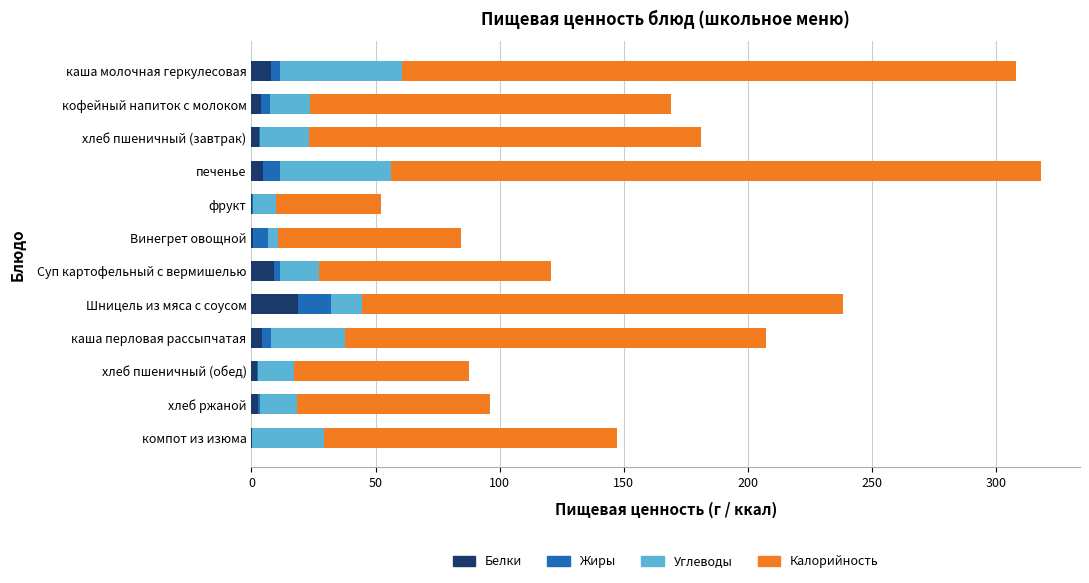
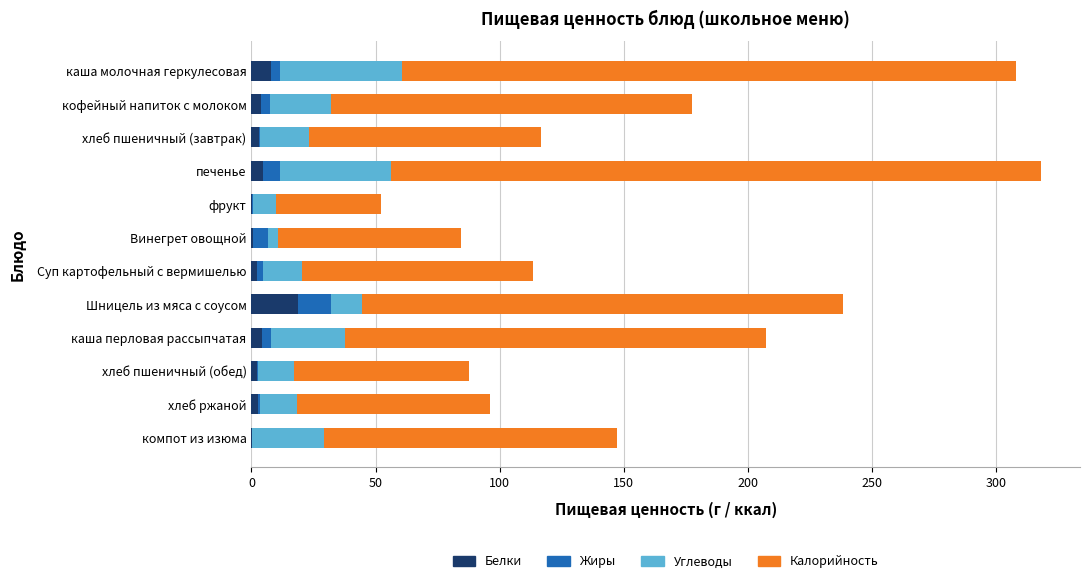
Углеводы, кофейный напиток с молоком: 16 -> 25
Калорийность, хлеб пшеничный (завтрак): 158 -> 94
Белки, Суп картофельный с вермишелью: 9 -> 2
